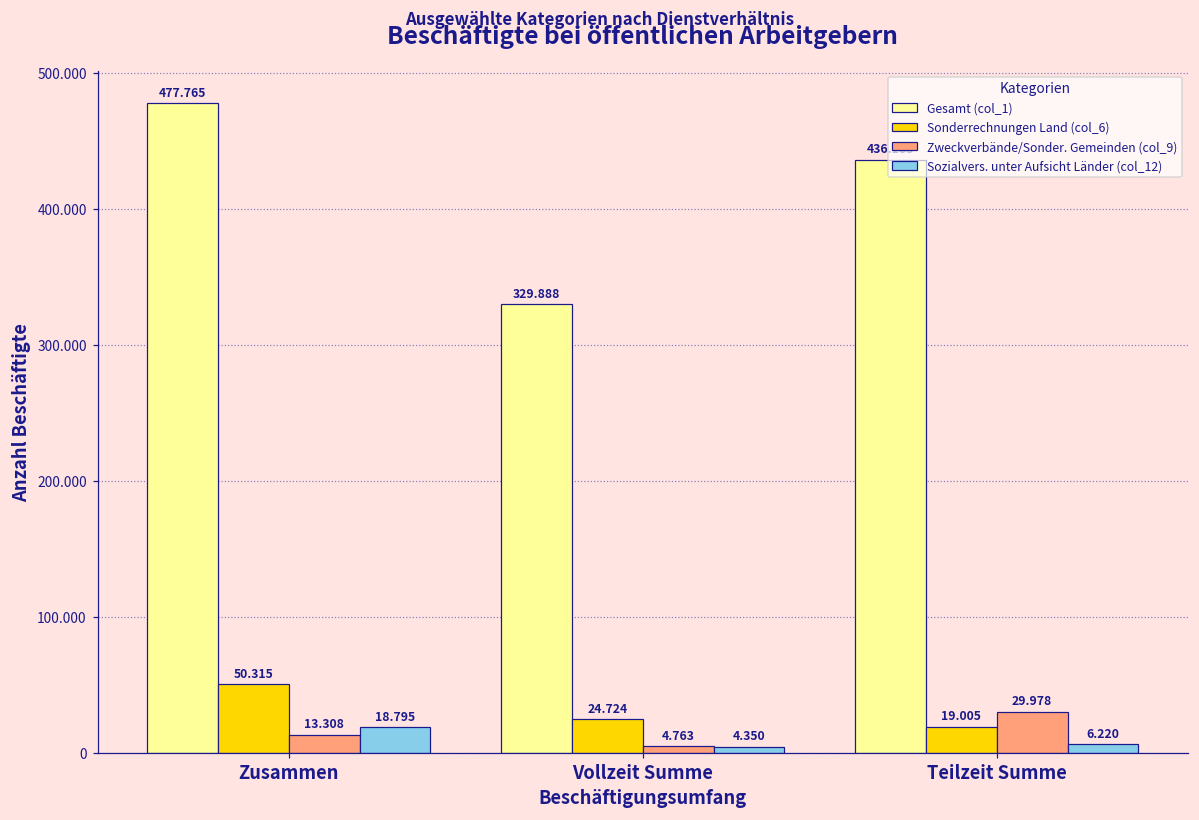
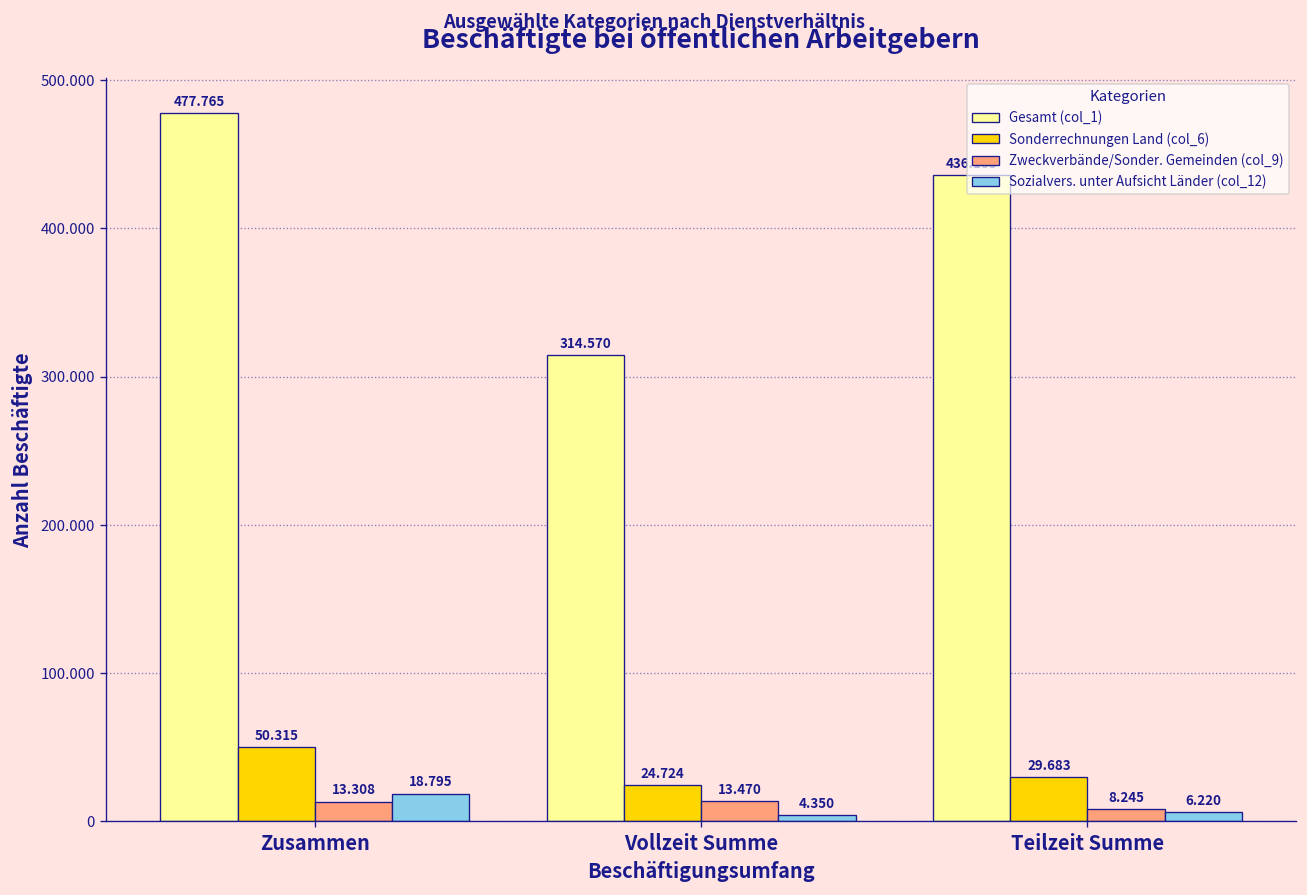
Gesamt (col_1), Vollzeit Summe: 329.888 -> 314.570
Zweckverbände/Sonder. Gemeinden (col_9), Vollzeit Summe: 4.763 -> 13.470
Sonderrechnungen Land (col_6), Teilzeit Summe: 19.005 -> 29.683
Zweckverbände/Sonder. Gemeinden (col_9), Teilzeit Summe: 29.978 -> 8.245
